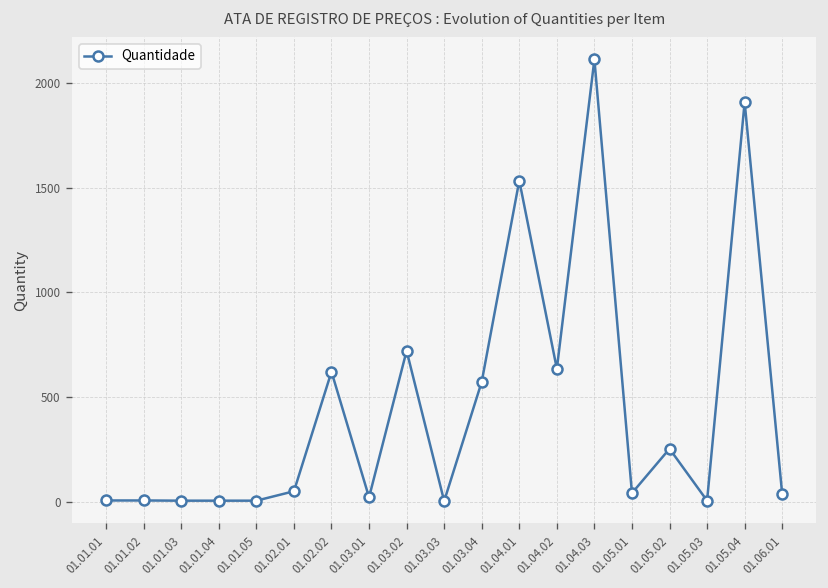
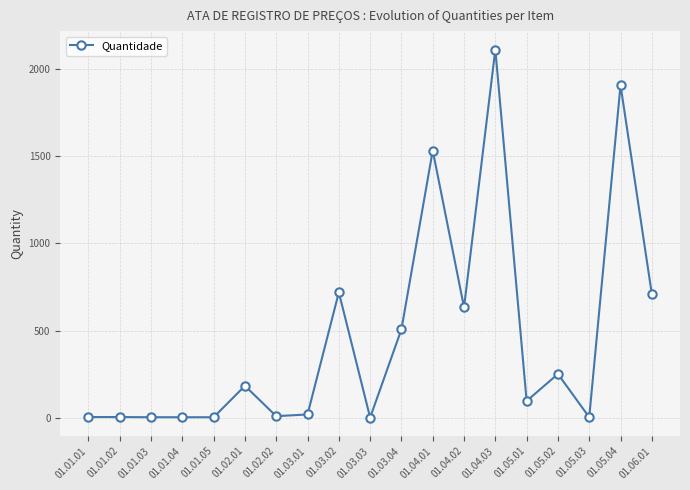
01.02.01: 50 -> 180
01.02.02: 620 -> 10
01.03.04: 570 -> 510
01.05.01: 40 -> 100
01.06.01: 40 -> 710
